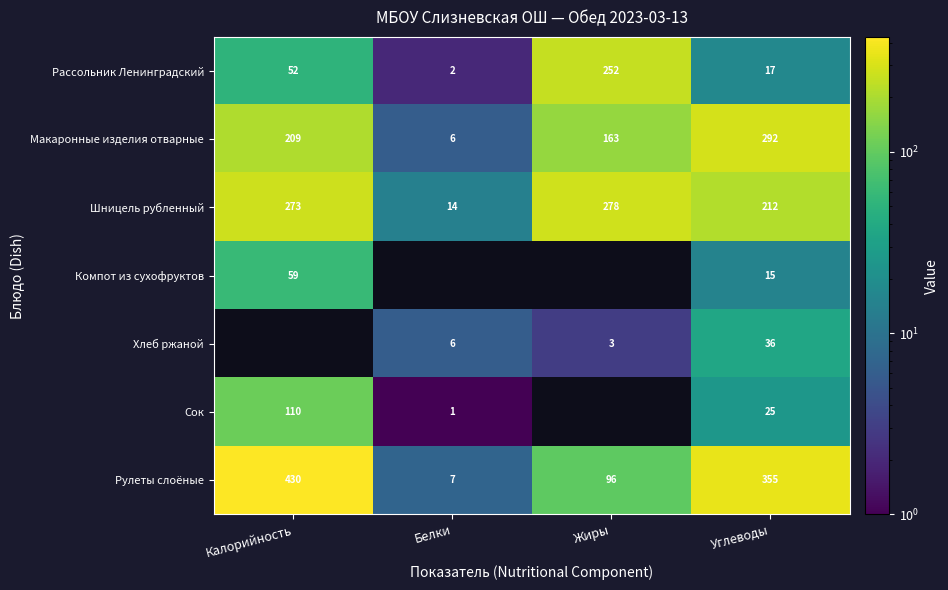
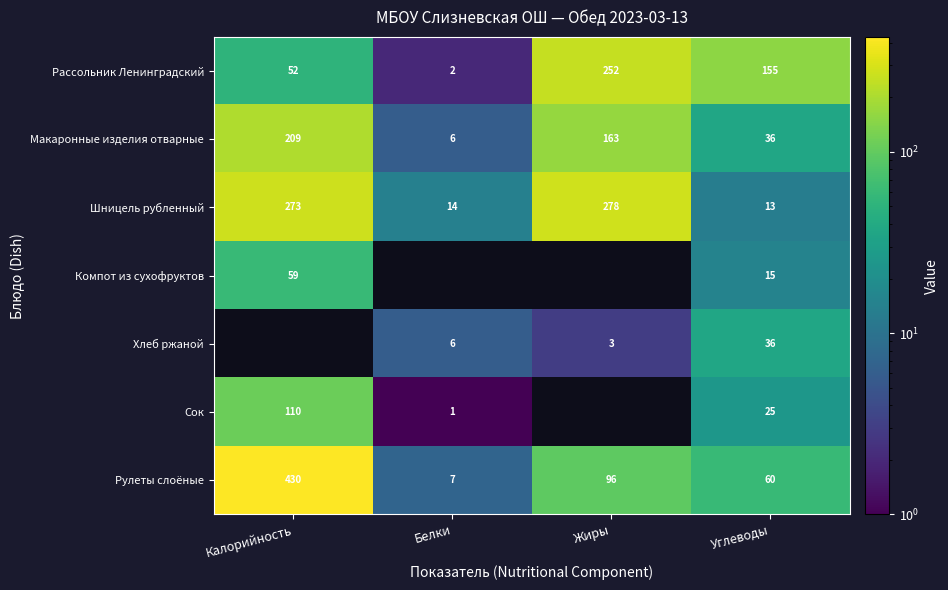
Рассольник Ленинградский, Углеводы: 17 -> 155
Макаронные изделия отварные, Углеводы: 292 -> 36
Шницель рубленный, Углеводы: 212 -> 13
Рулеты слоёные, Углеводы: 355 -> 60
